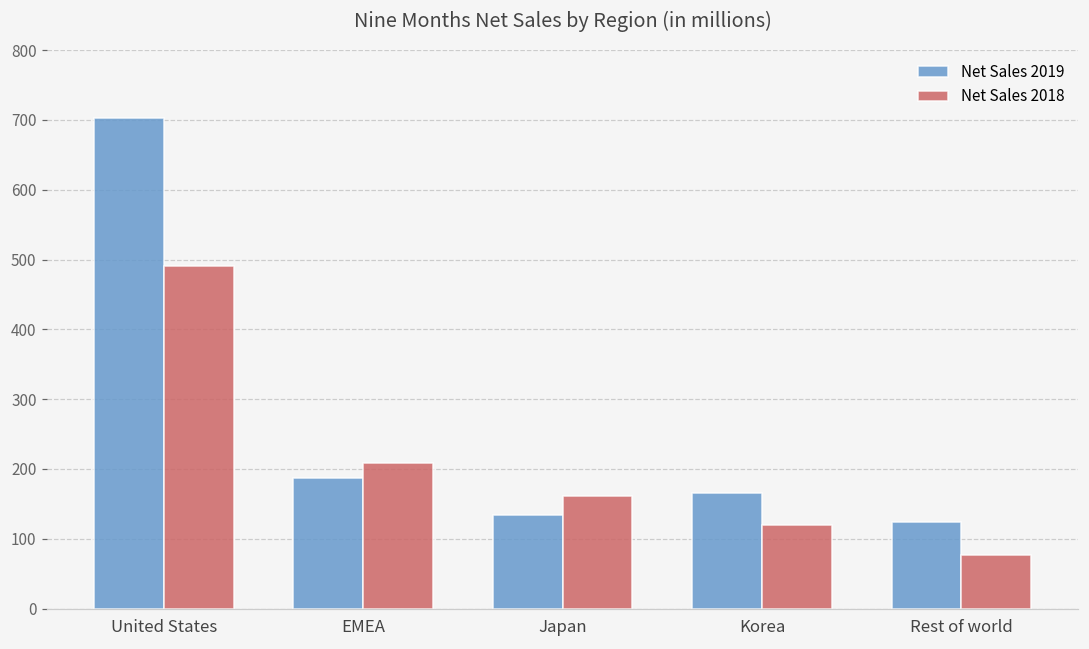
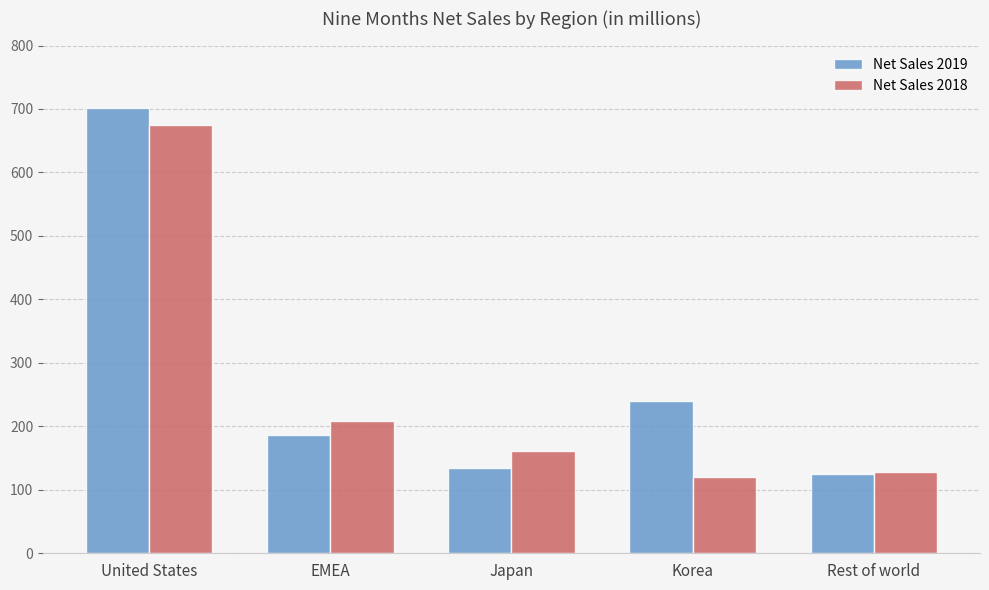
Net Sales 2018, United States: 490 -> 680
Net Sales 2019, Korea: 170 -> 240
Net Sales 2018, Rest of world: 80 -> 130
